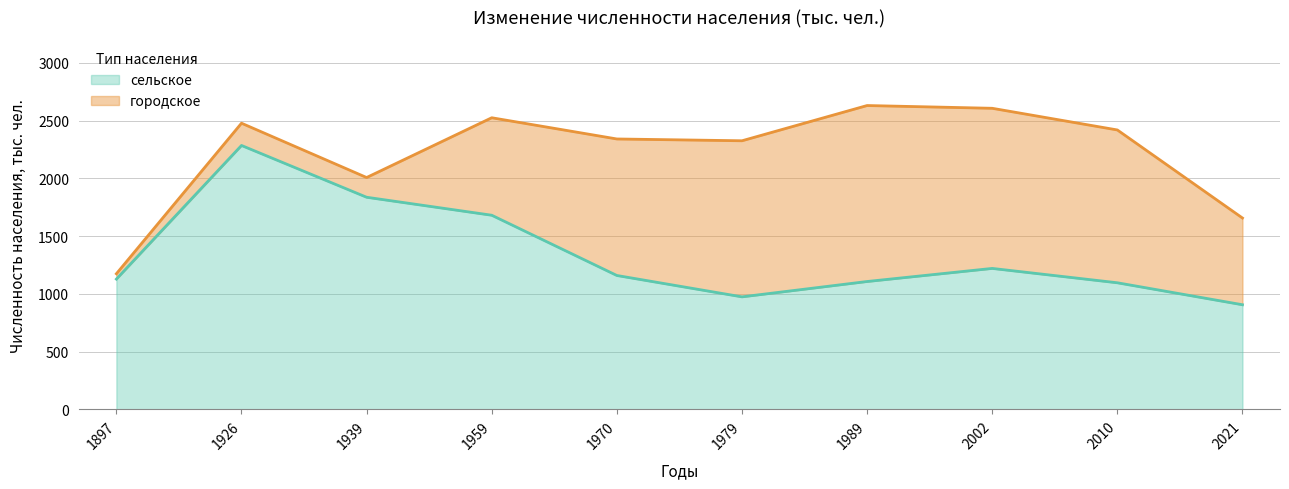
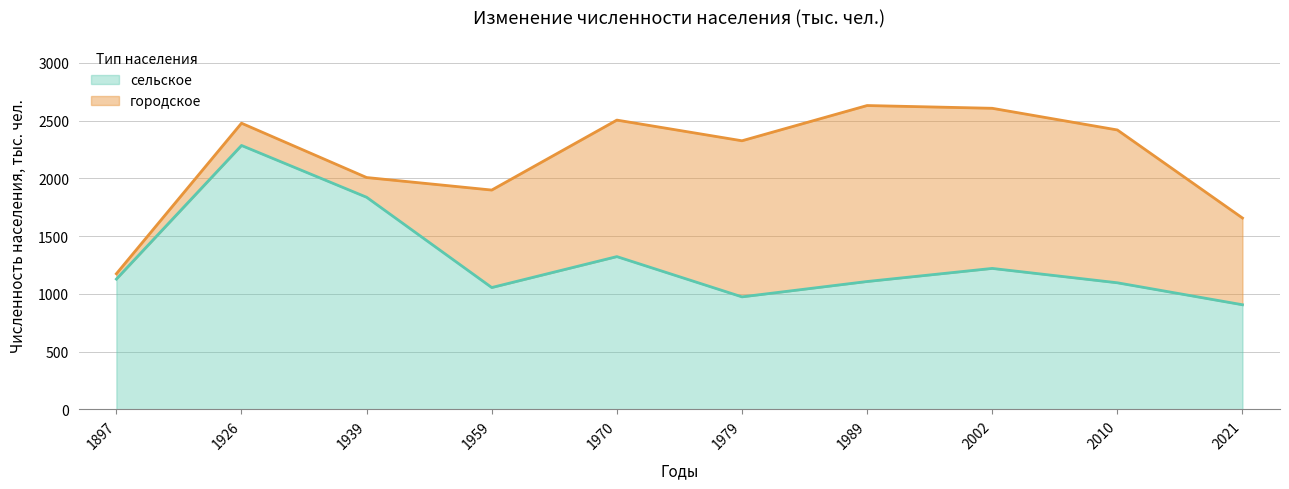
сельское, 1959: 1680 -> 1060
сельское, 1970: 1160 -> 1320
